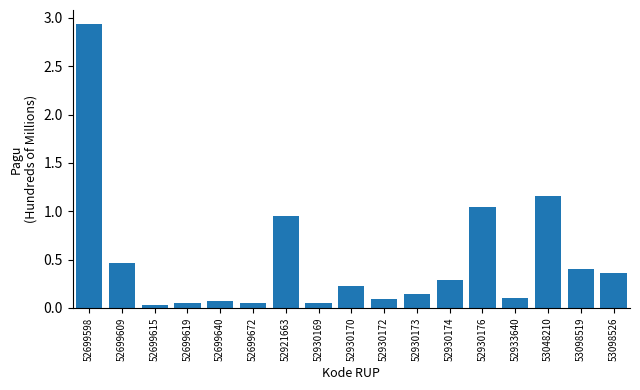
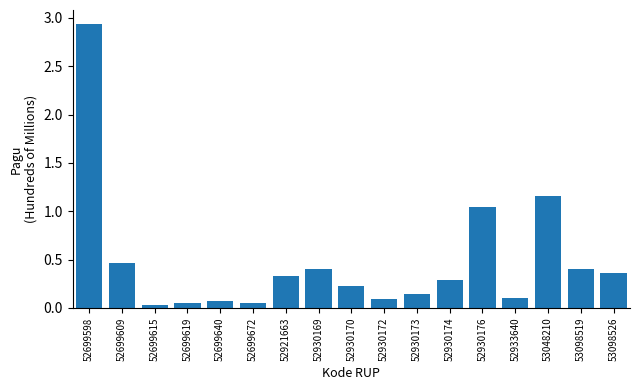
52921663: 1.0 -> 0.3
52930169: 0.1 -> 0.4
